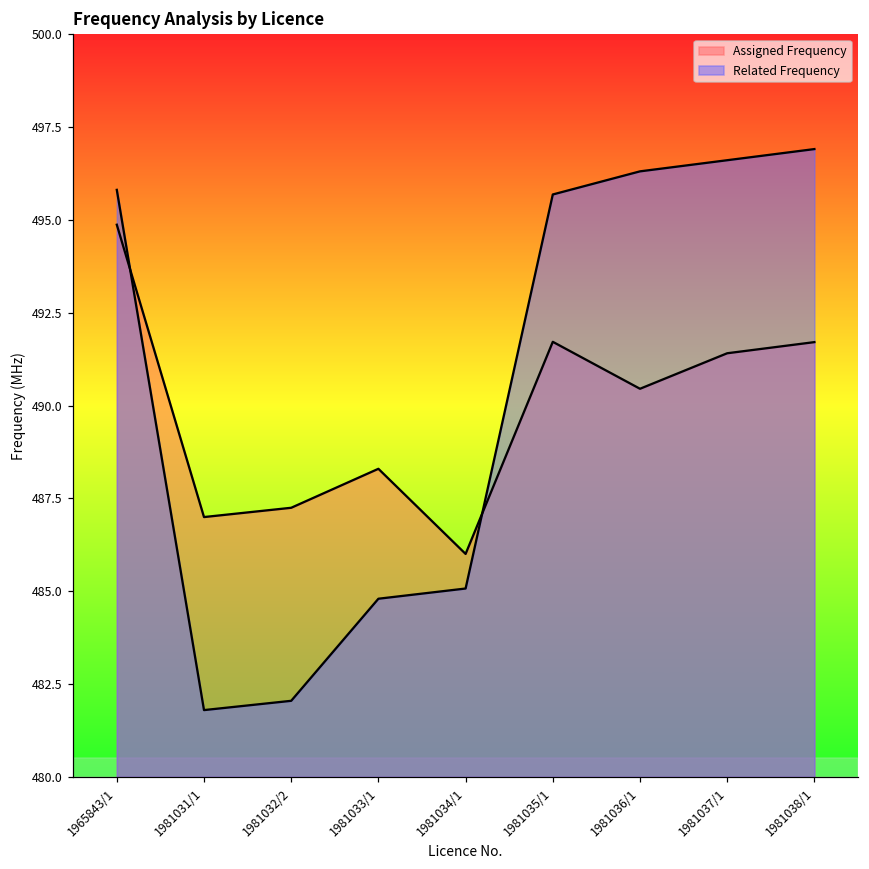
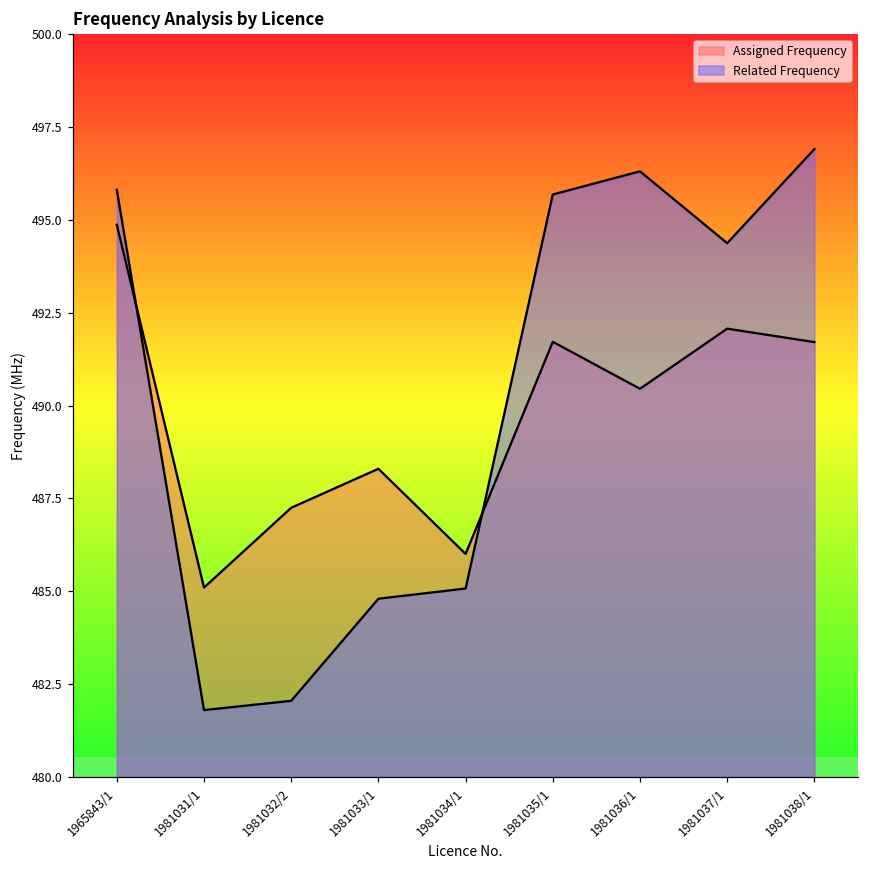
Assigned Frequency, 1981031/1: 487.0 -> 485.1
Assigned Frequency, 1981037/1: 491.4 -> 492.1
Related Frequency, 1981037/1: 496.6 -> 494.4
